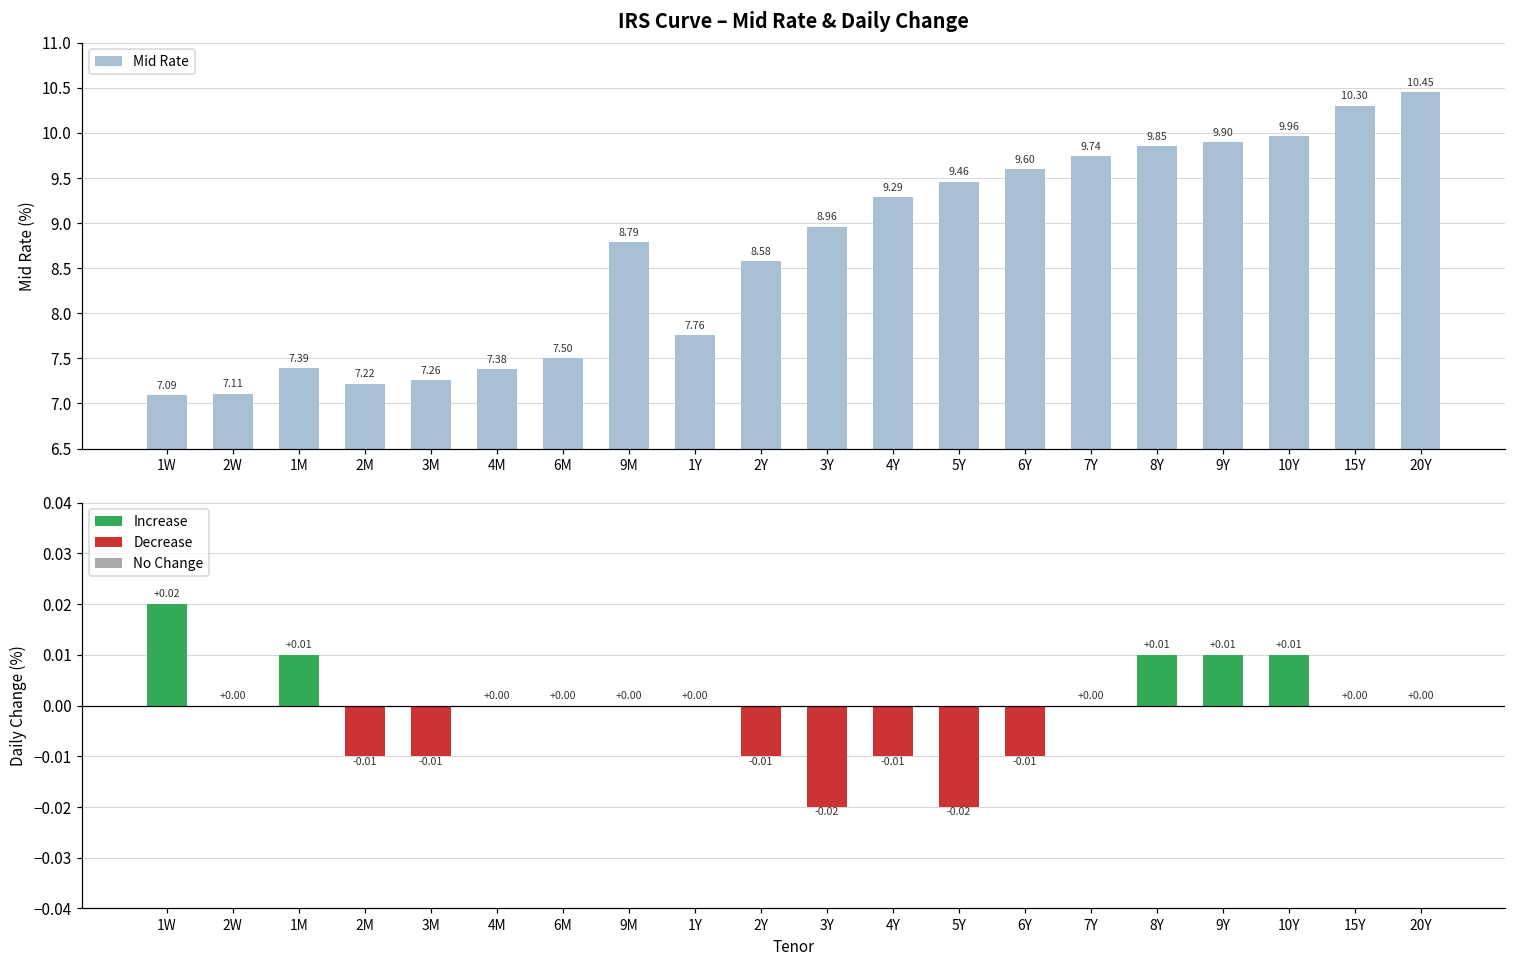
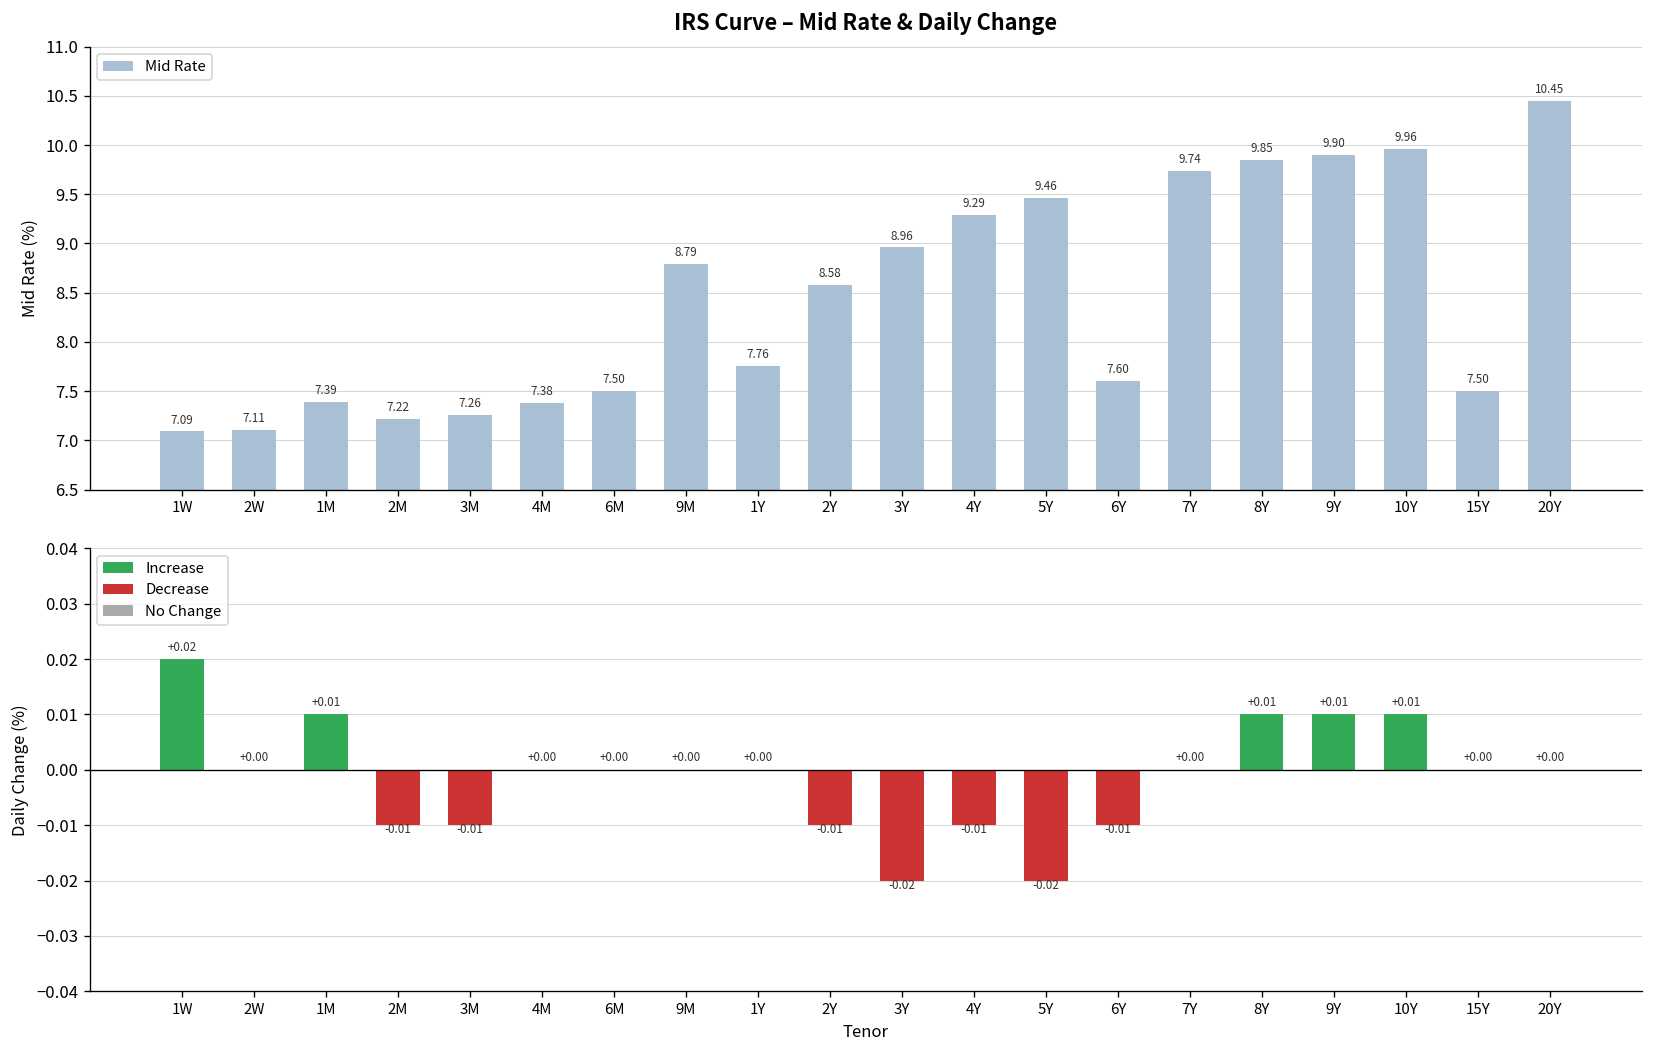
IRS Curve – Mid Rate & Daily Change, 6Y: 9.60 -> 7.60
IRS Curve – Mid Rate & Daily Change, 15Y: 10.30 -> 7.50
